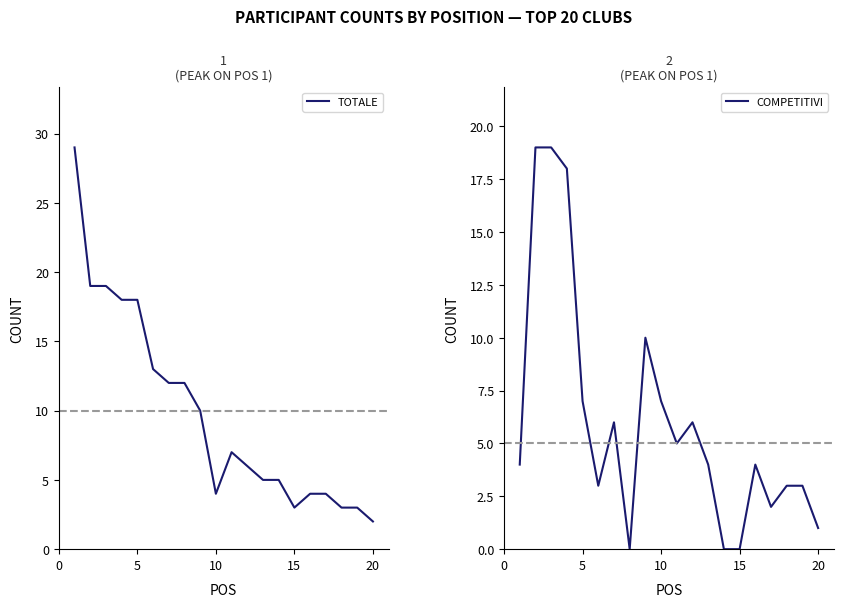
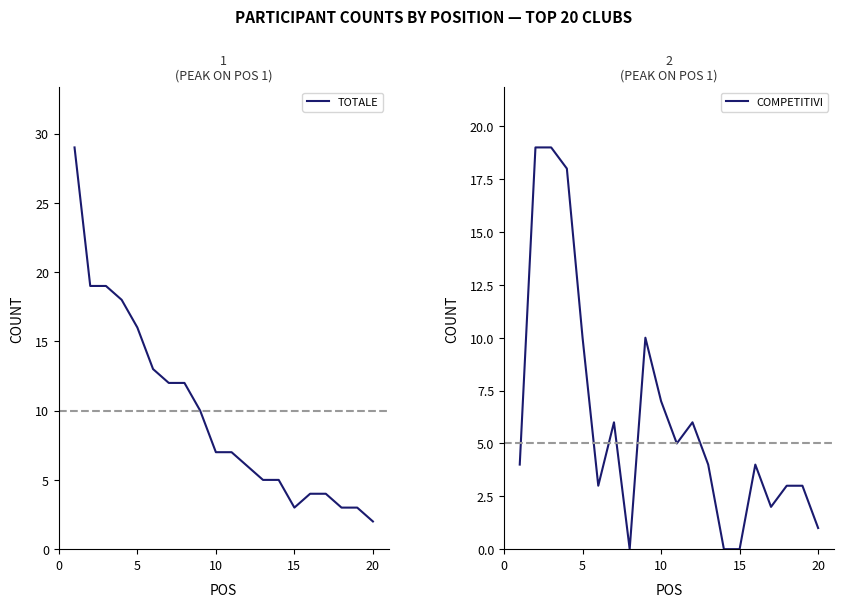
1 (PEAK ON POS 1), 5: 18 -> 16
1 (PEAK ON POS 1), 10: 4 -> 7
2 (PEAK ON POS 1), 5: 7 -> 10
